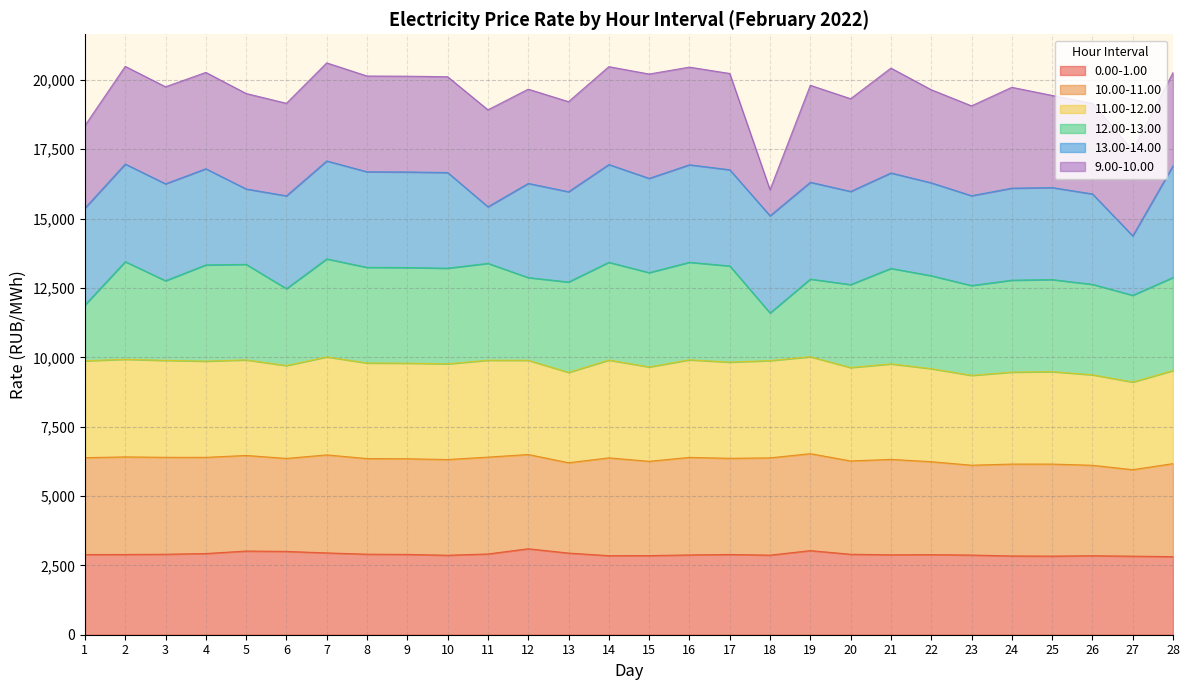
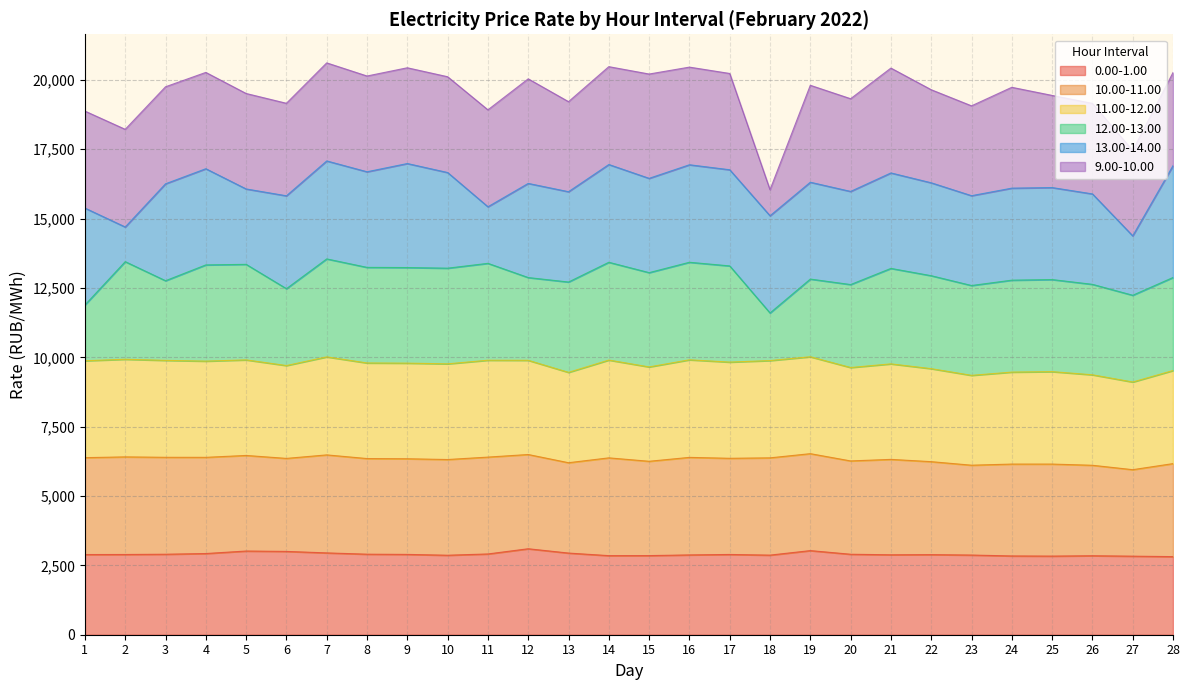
9.00-10.00, 1: 3,000 -> 3,500
13.00-14.00, 2: 3,500 -> 1,200
13.00-14.00, 9: 3,400 -> 3,700
9.00-10.00, 12: 3,400 -> 3,800
